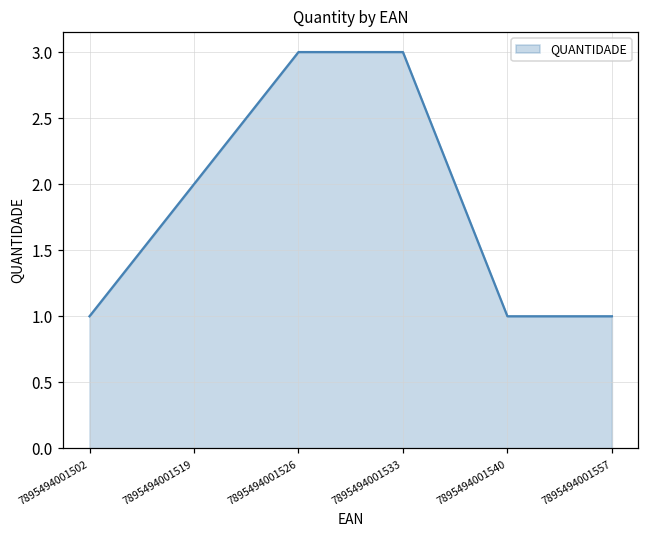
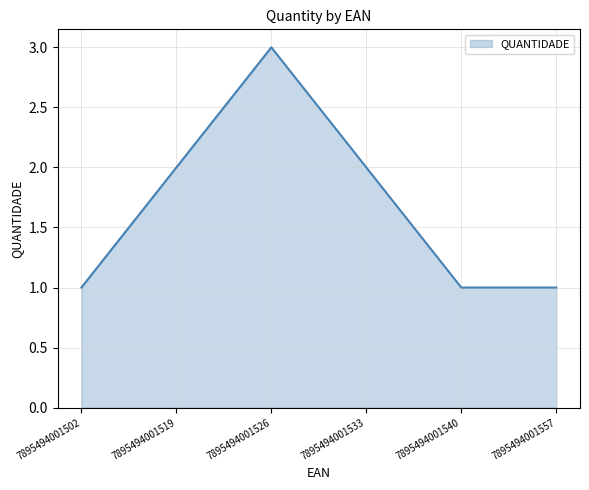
7895494001533: 3 -> 2
